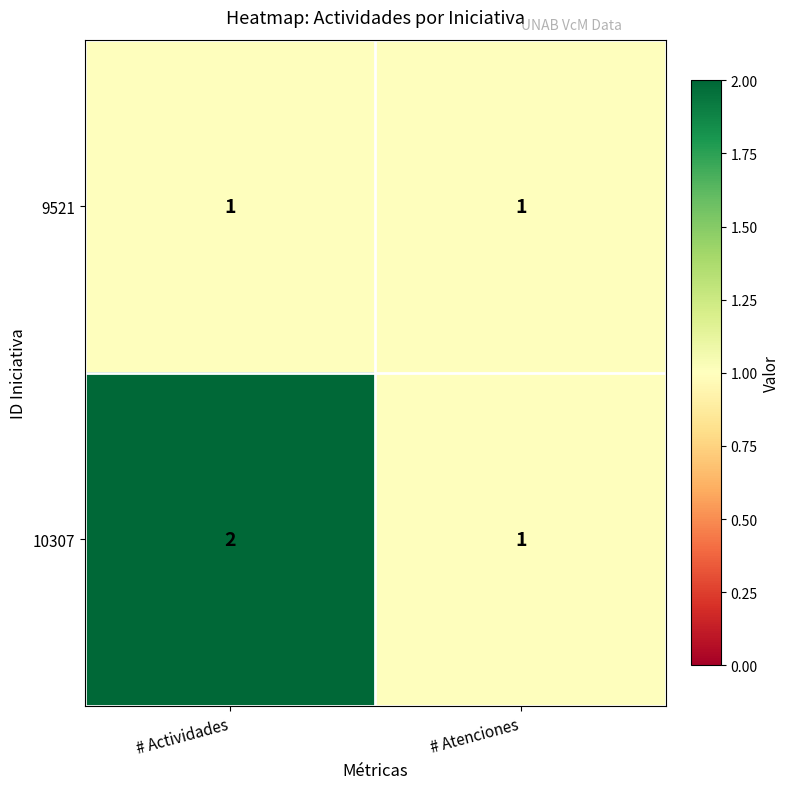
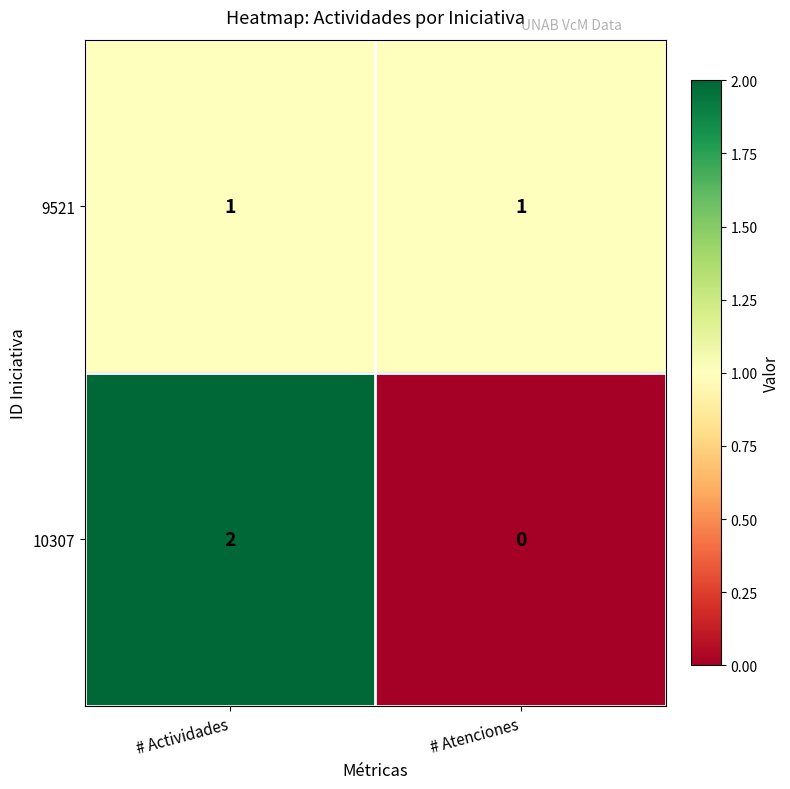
10307, # Atenciones: 1 -> 0
